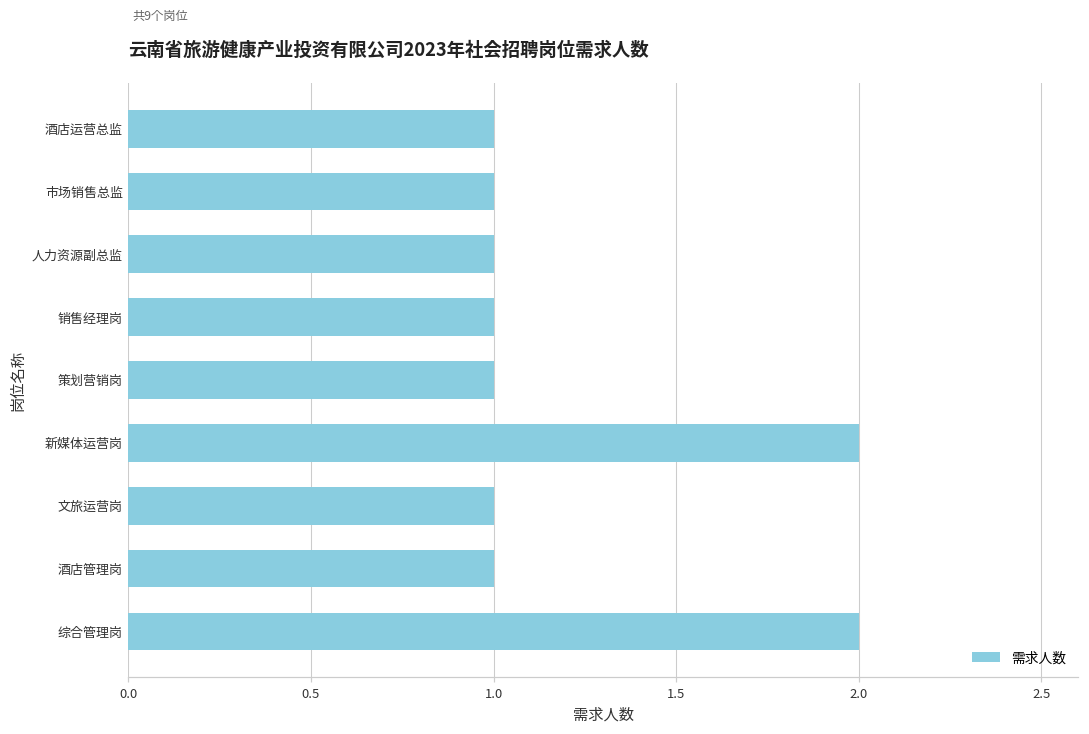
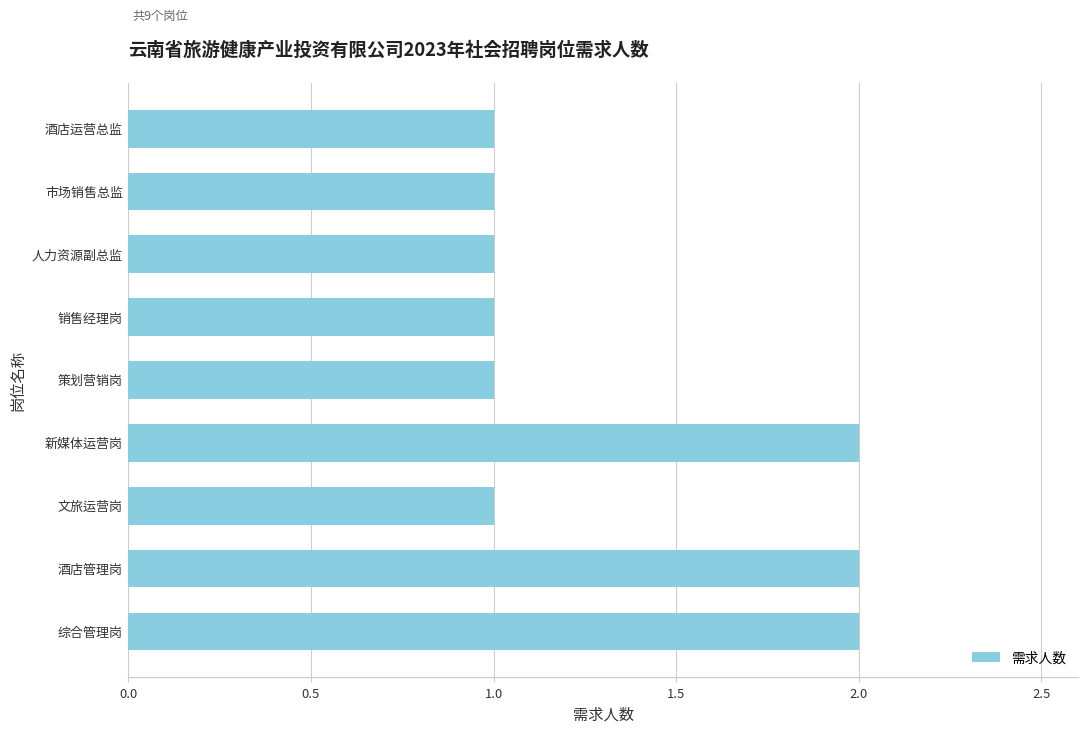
酒店管理岗: 1 -> 2
